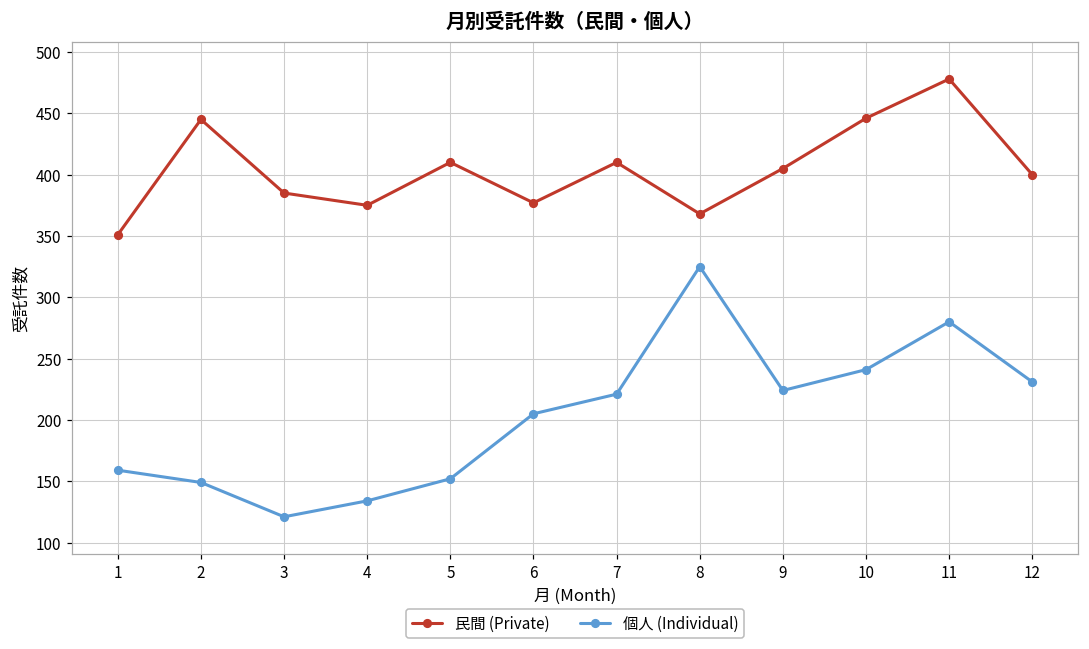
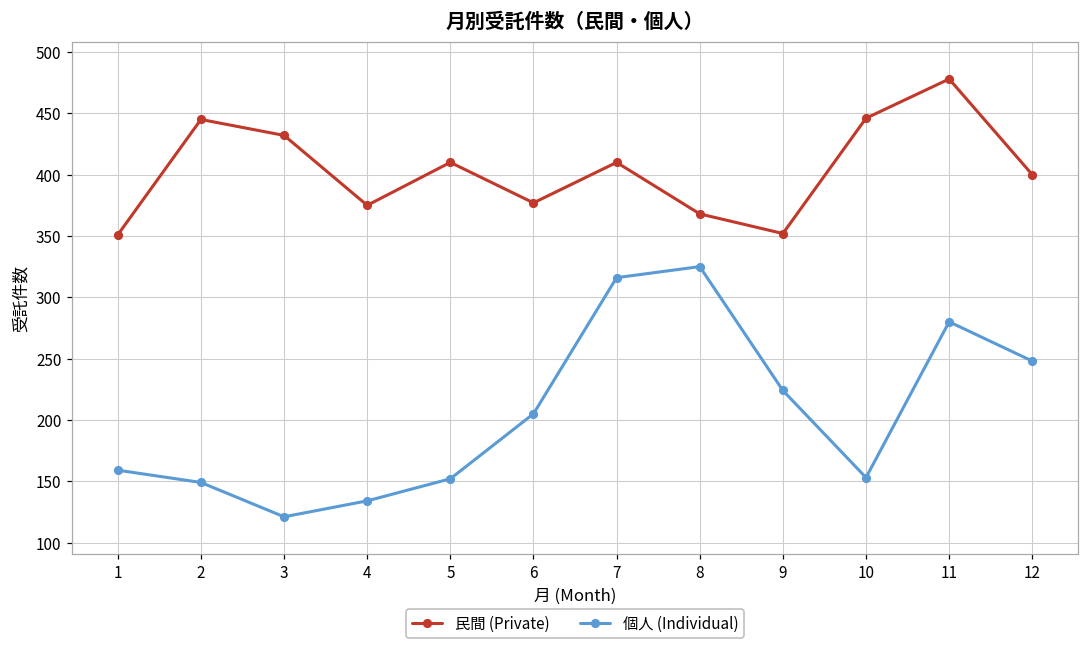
民間 (Private), 3: 385 -> 432
個人 (Individual), 7: 221 -> 316
民間 (Private), 9: 405 -> 352
個人 (Individual), 10: 241 -> 153
個人 (Individual), 12: 231 -> 248
